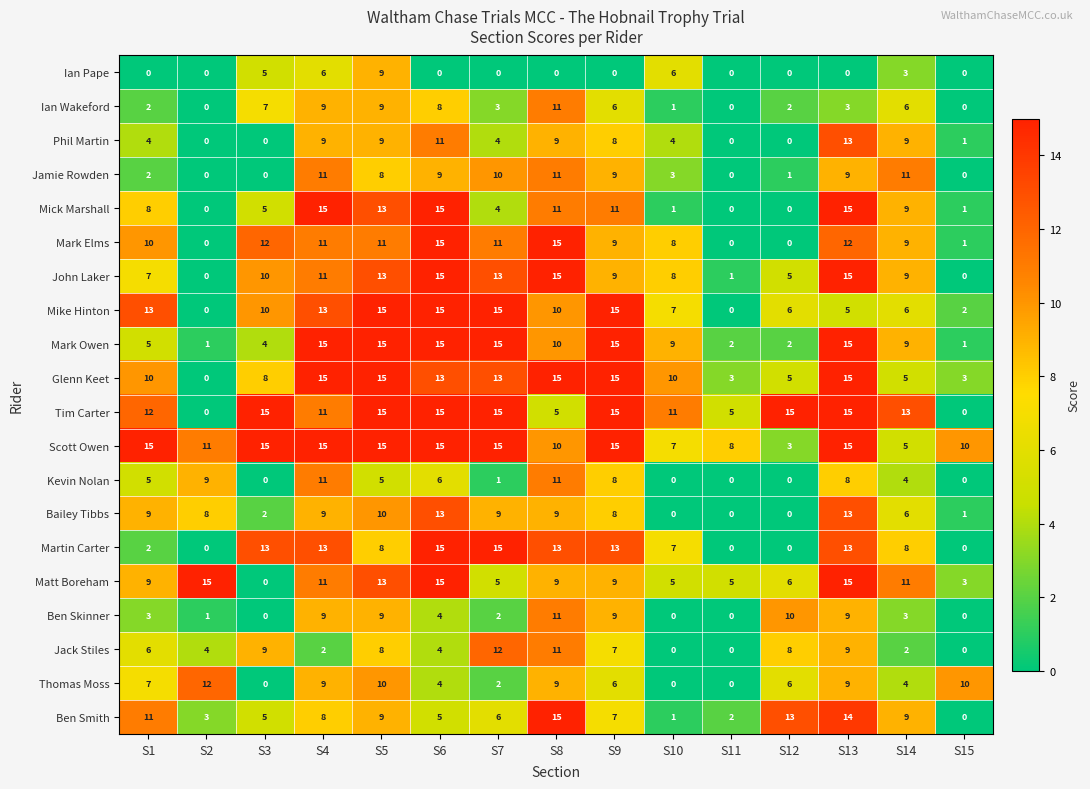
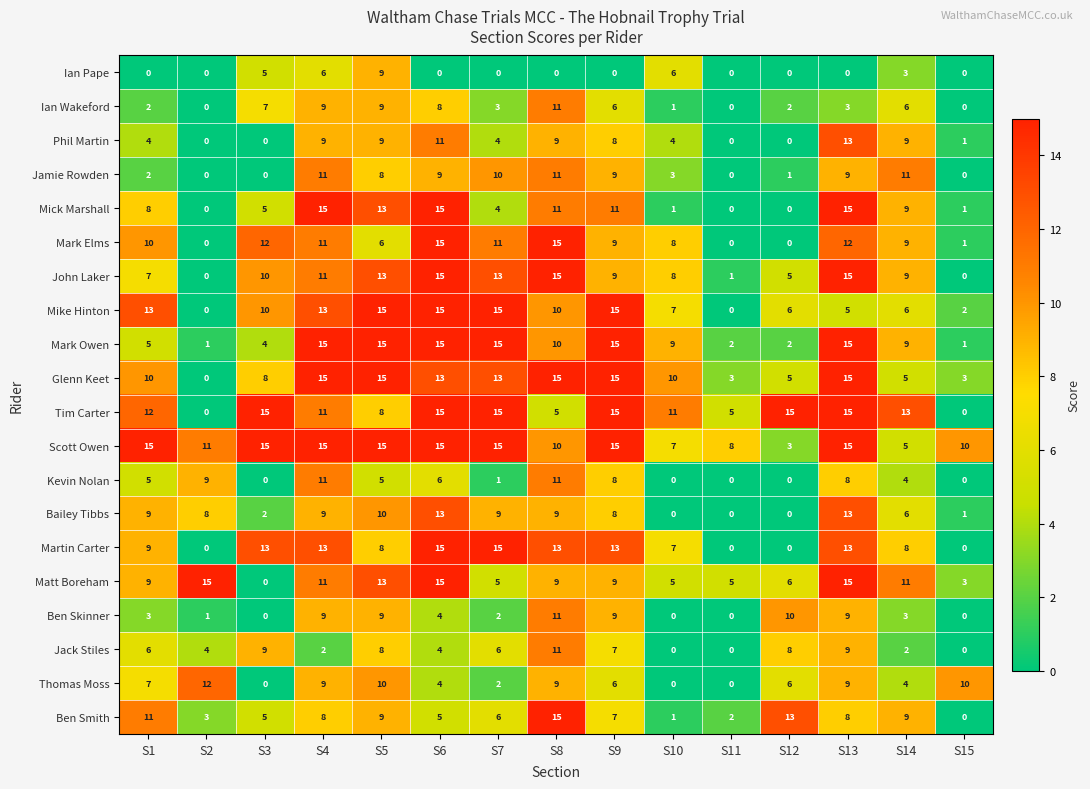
Mark Elms, S5: 11 -> 6
Tim Carter, S5: 15 -> 8
Martin Carter, S1: 2 -> 9
Jack Stiles, S7: 12 -> 6
Ben Smith, S13: 14 -> 8
